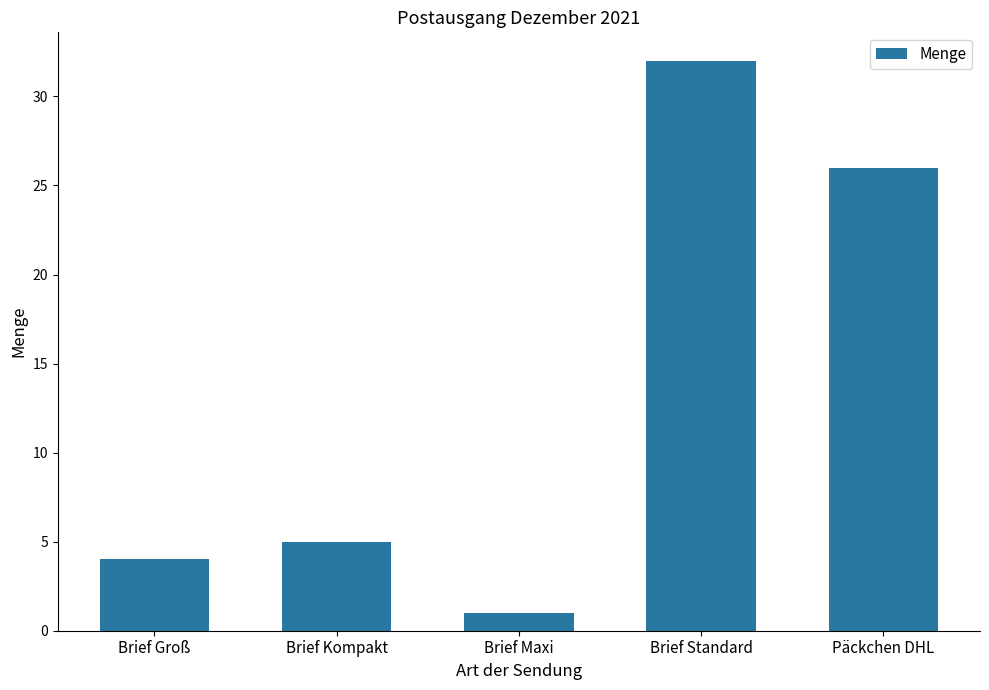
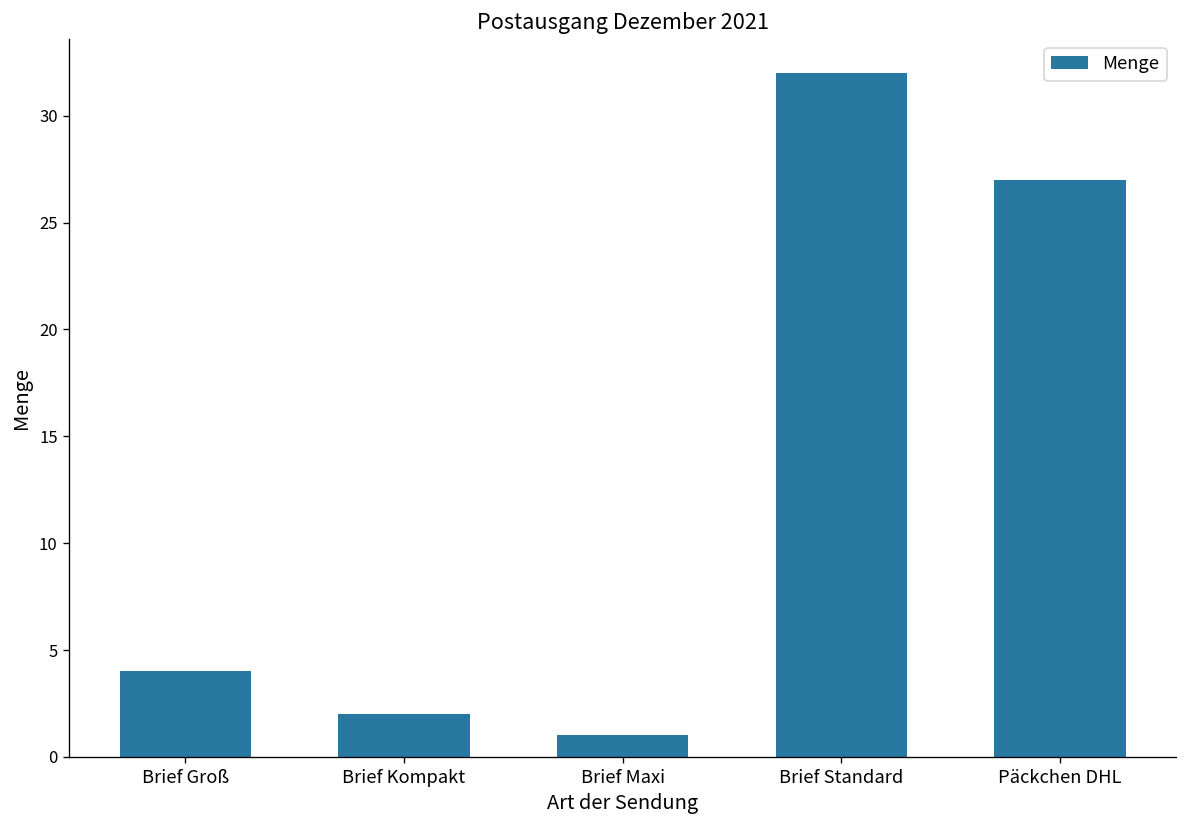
Brief Kompakt: 5 -> 2
Päckchen DHL: 26 -> 27
